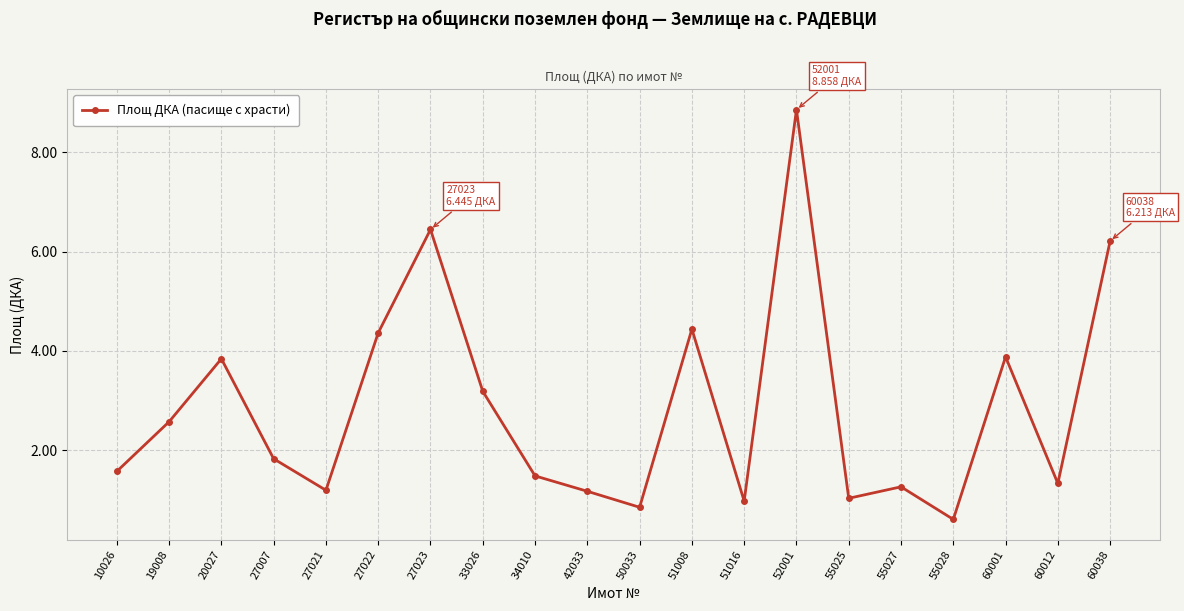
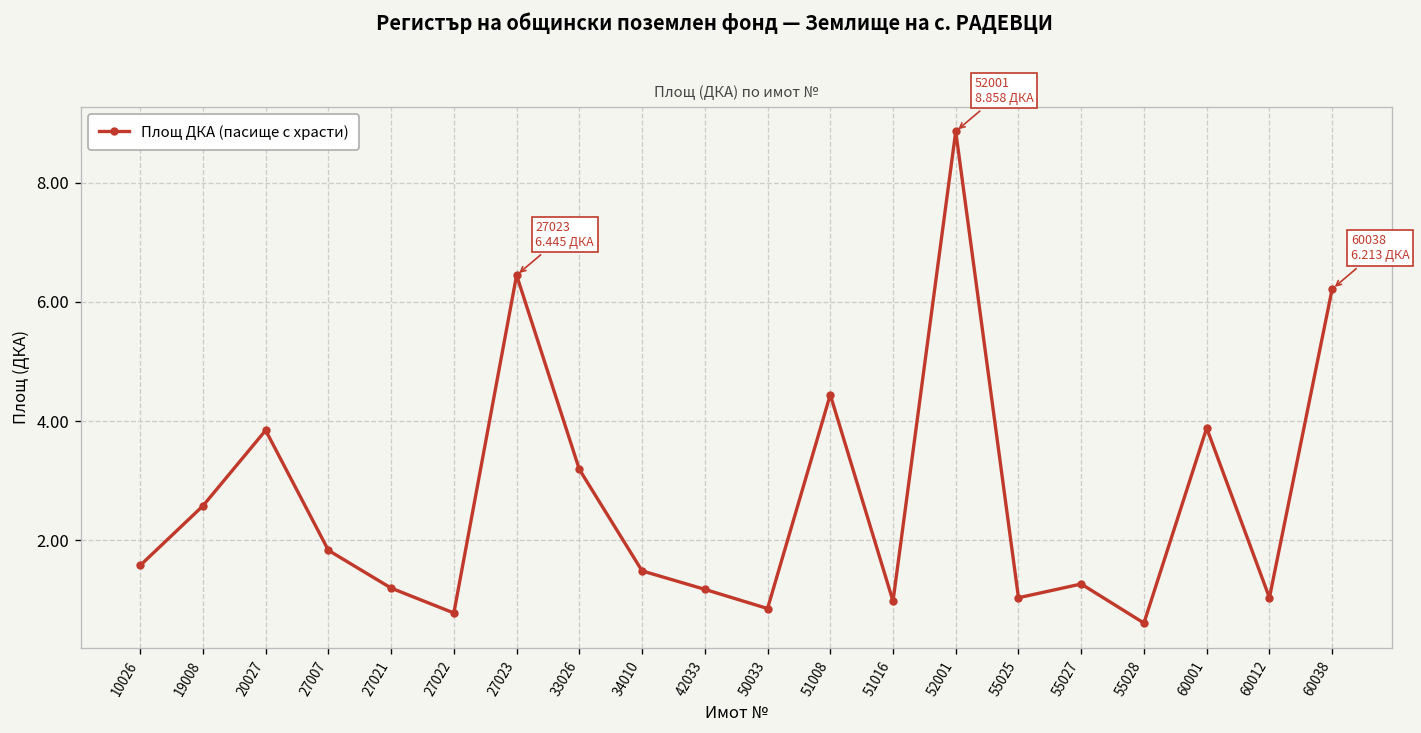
27022: 4.4 -> 0.8
60012: 1.3 -> 1.0
